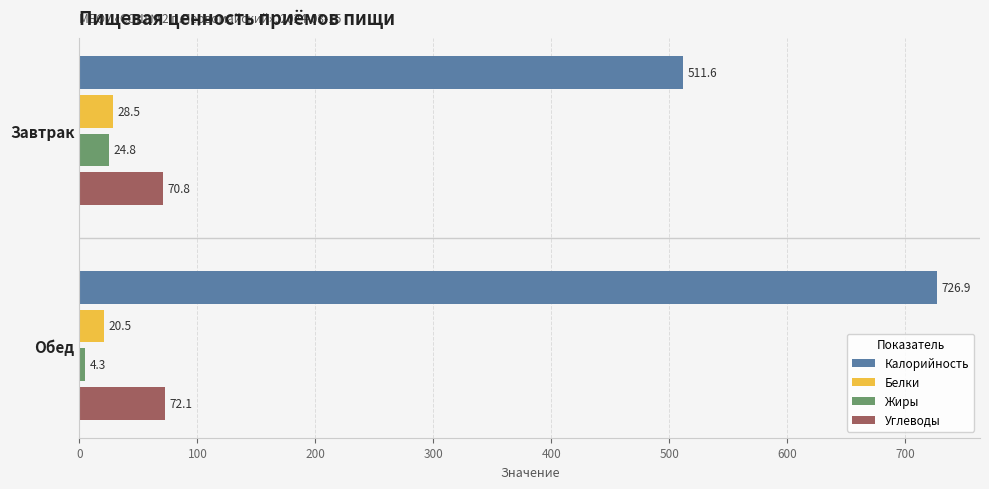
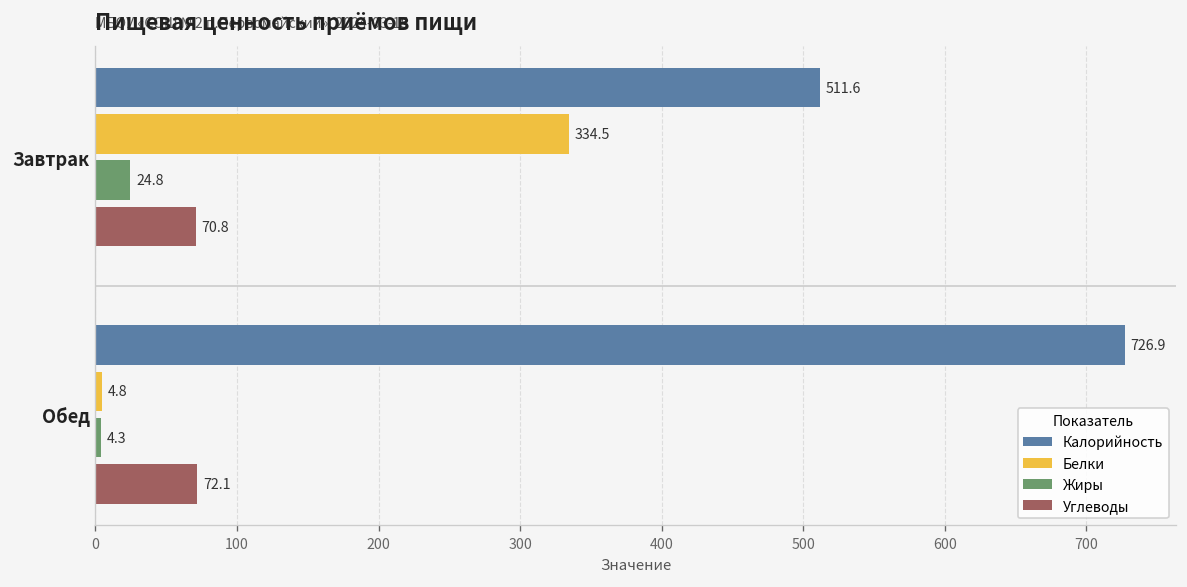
Белки, Завтрак: 28.5 -> 334.5
Белки, Обед: 20.5 -> 4.8
